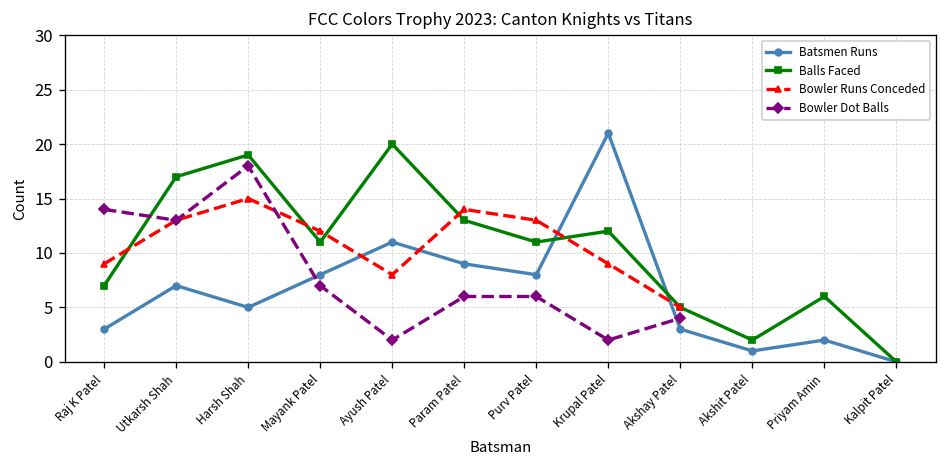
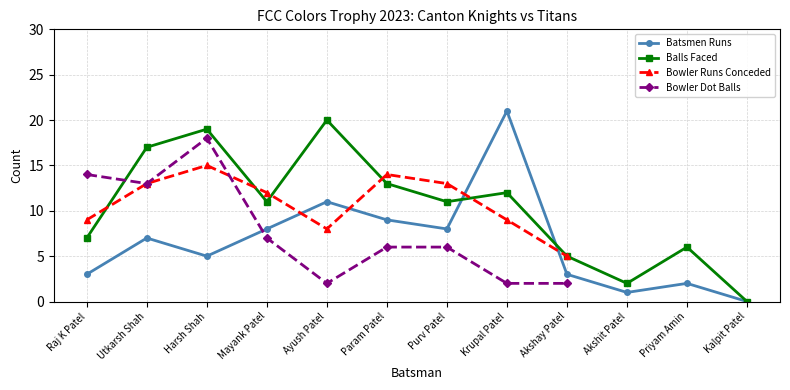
Bowler Dot Balls, Akshay Patel: 4 -> 2
